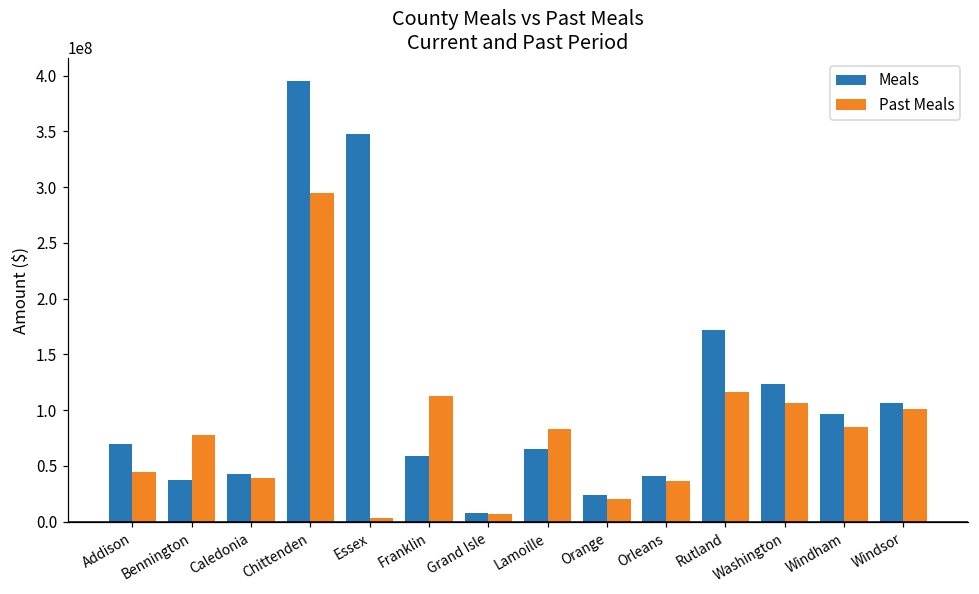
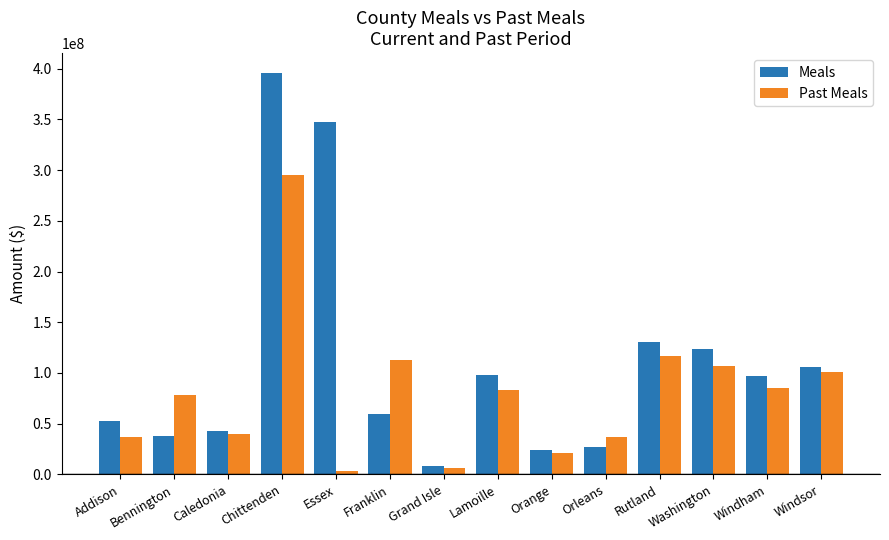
Meals, Addison: 70000000 -> 52000000
Past Meals, Addison: 45000000 -> 37000000
Meals, Lamoille: 65000000 -> 98000000
Meals, Orleans: 41000000 -> 27000000
Meals, Rutland: 172000000 -> 131000000
